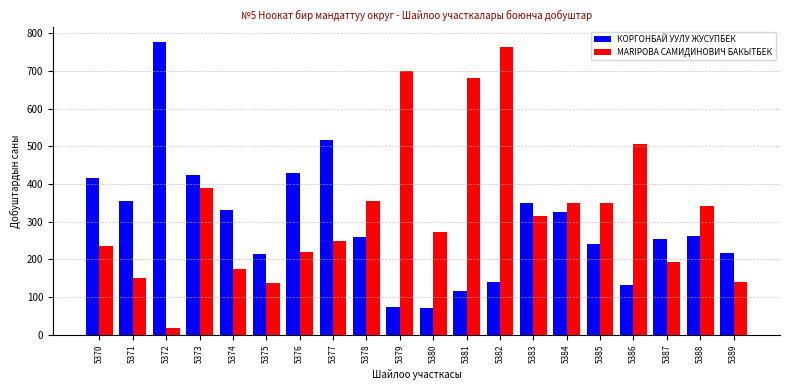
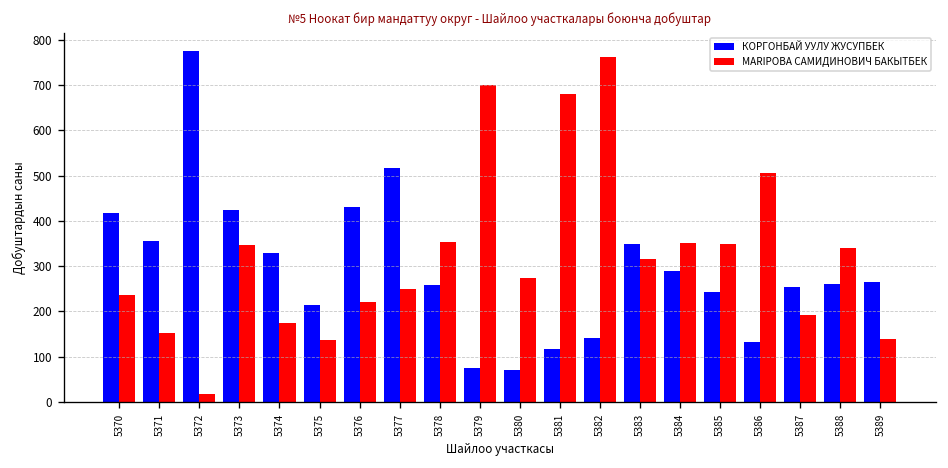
МАRIPОВА САМИДИНОВИЧ БАКЫТБЕК, 5373: 390 -> 350
КОРГОНБАЙ УУЛУ ЖУСУПБЕК, 5384: 330 -> 290
КОРГОНБАЙ УУЛУ ЖУСУПБЕК, 5389: 220 -> 270
